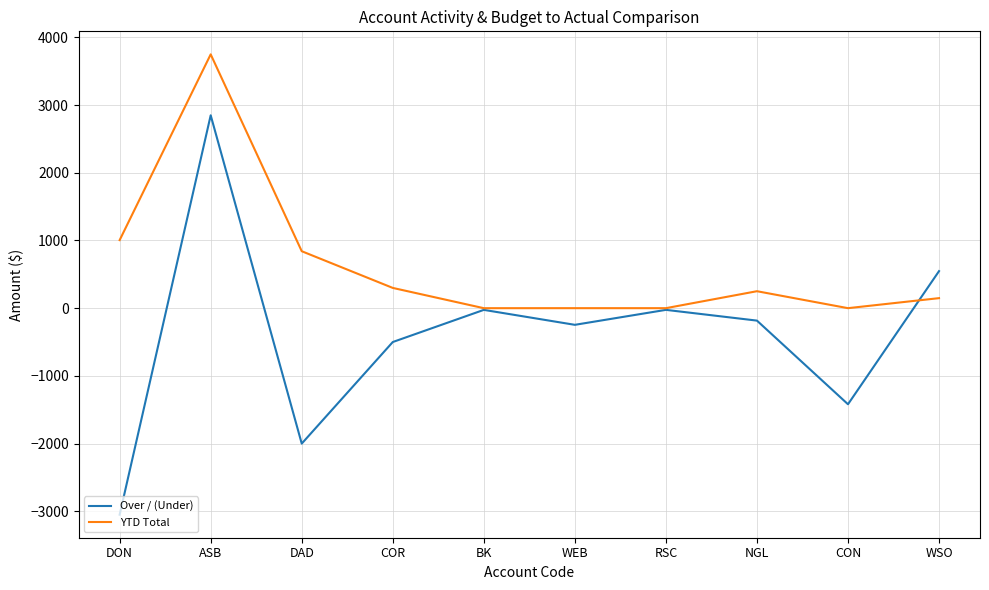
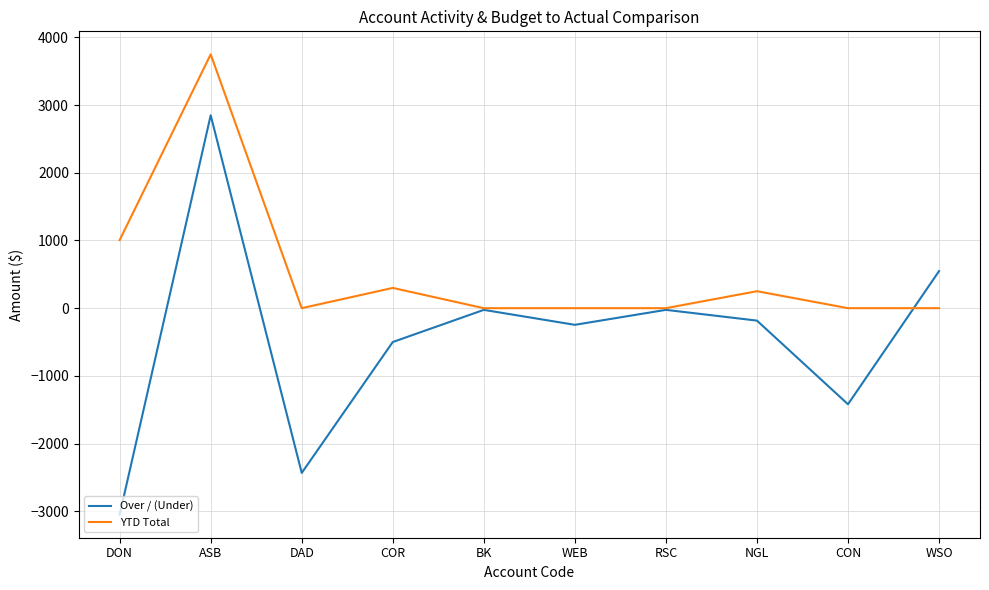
Over / (Under), DAD: -2000 -> -2400
YTD Total, DAD: 800 -> 0
YTD Total, WSO: 100 -> 0
